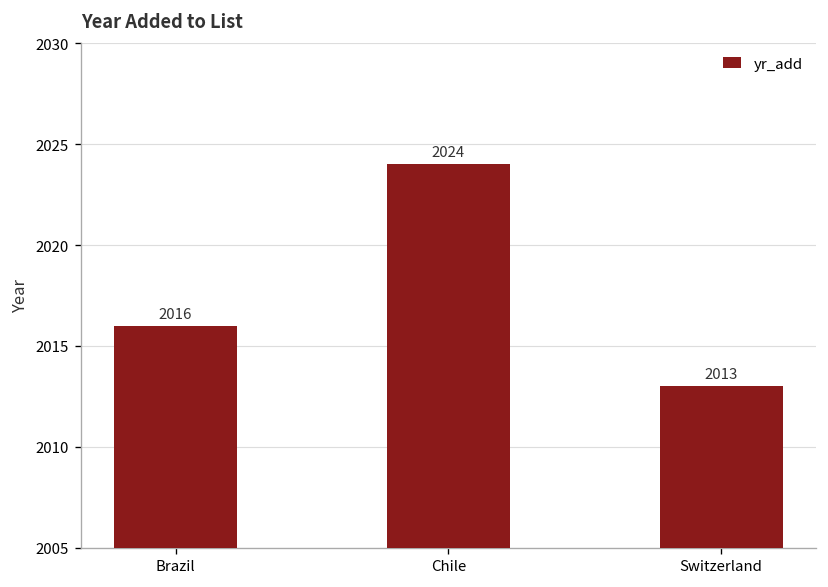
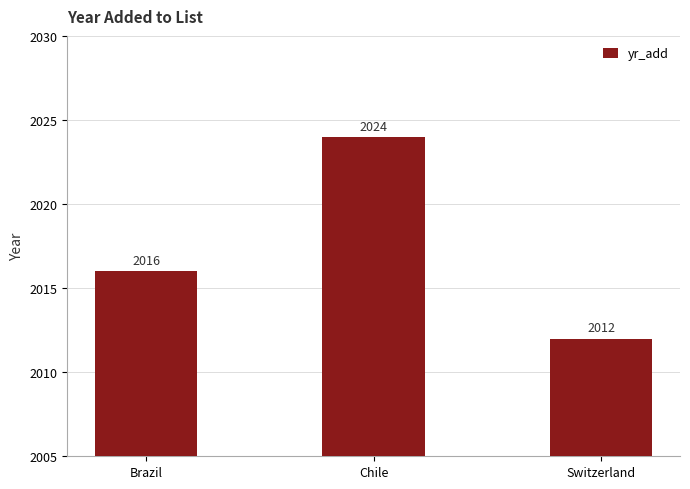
Switzerland: 2013 -> 2012
